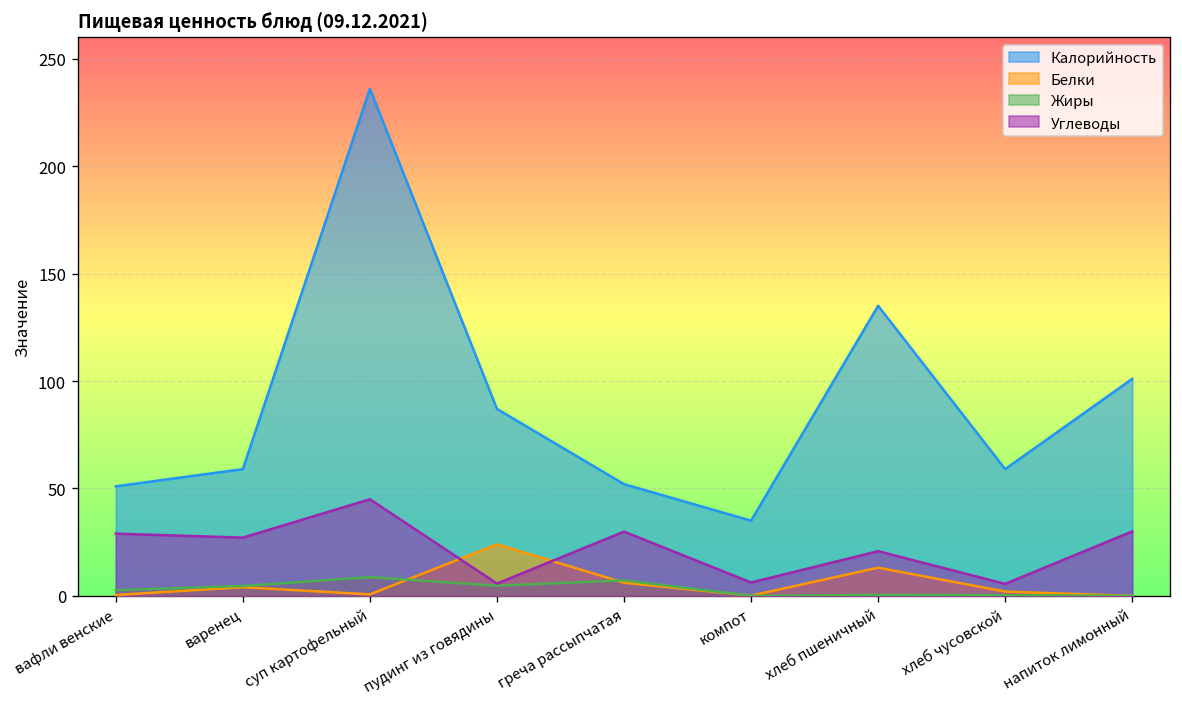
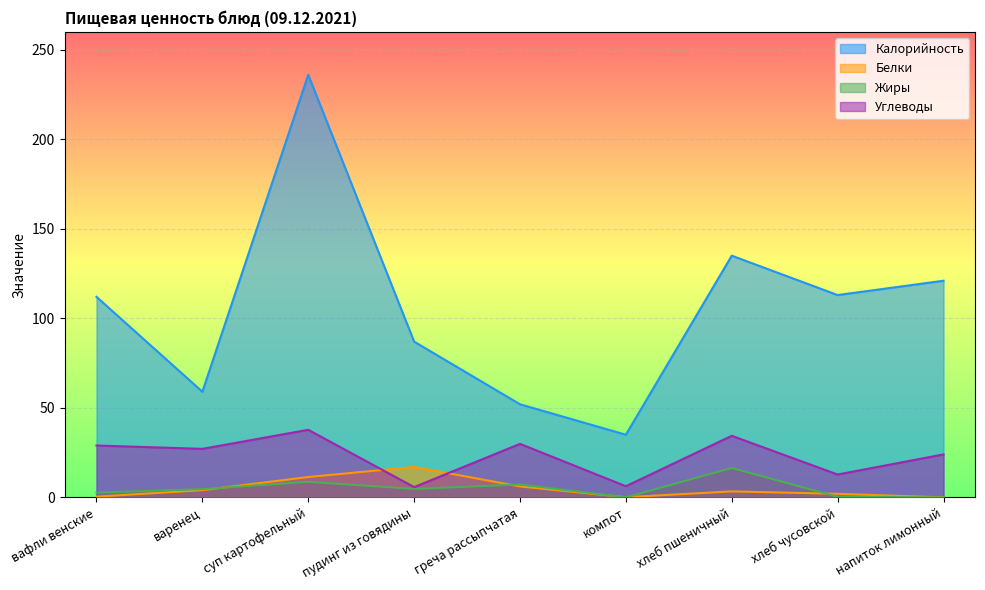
Калорийность, вафли венские: 51 -> 112
Белки, суп картофельный: 1 -> 11
Углеводы, суп картофельный: 45 -> 38
Белки, пудинг из говядины: 24 -> 17
Белки, хлеб пшеничный: 13 -> 3
Жиры, хлеб пшеничный: 0 -> 16
Углеводы, хлеб пшеничный: 21 -> 34
Калорийность, хлеб чусовской: 59 -> 113
Углеводы, хлеб чусовской: 6 -> 13
Калорийность, напиток лимонный: 101 -> 121
Углеводы, напиток лимонный: 30 -> 24
